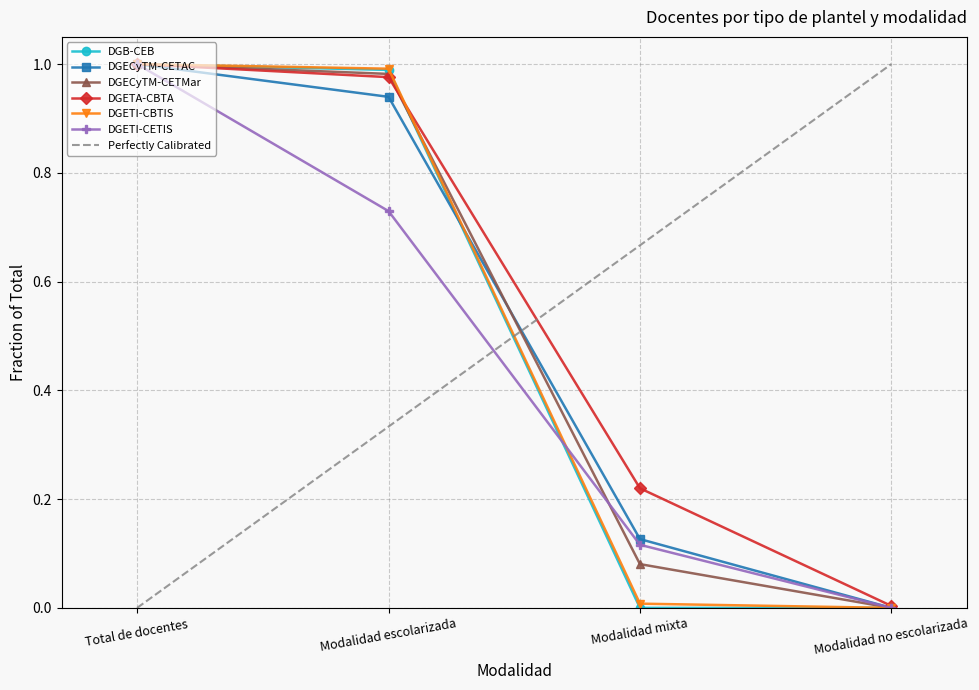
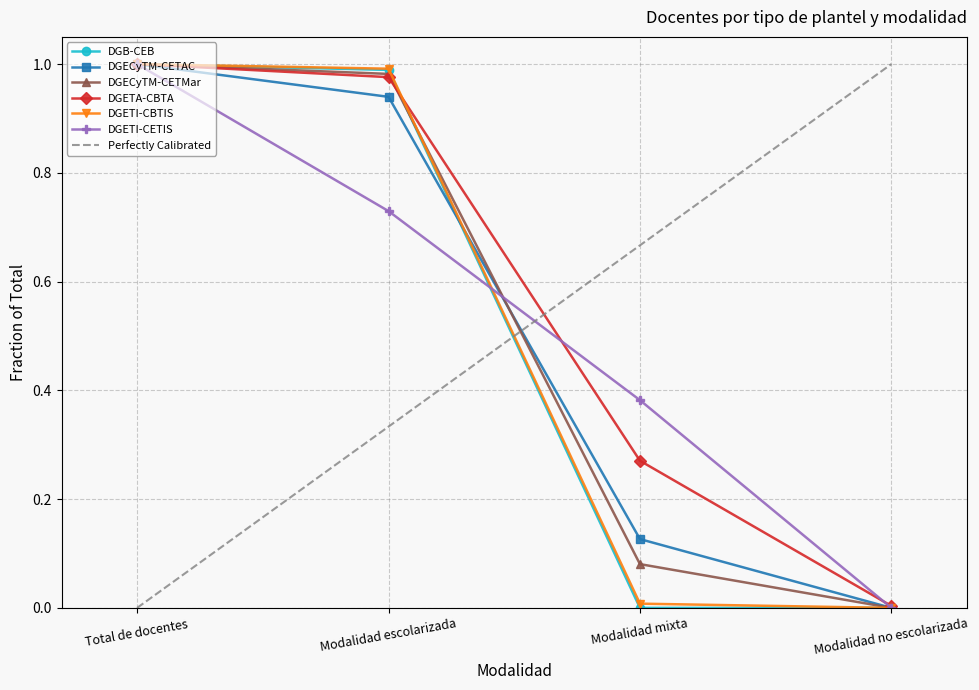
DGETA-CBTA, Modalidad mixta: 0.22 -> 0.27
DGETI-CETIS, Modalidad mixta: 0.12 -> 0.38
